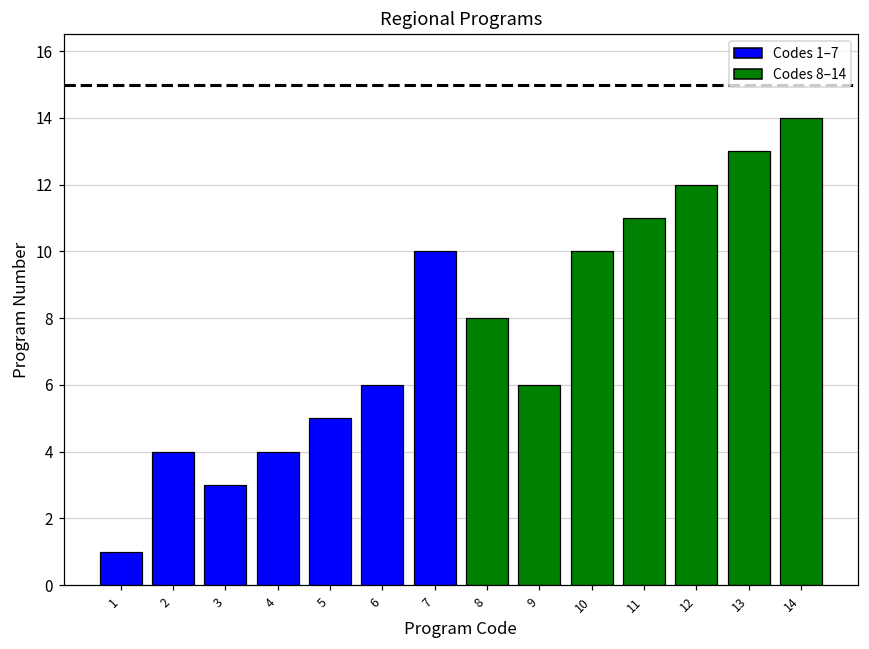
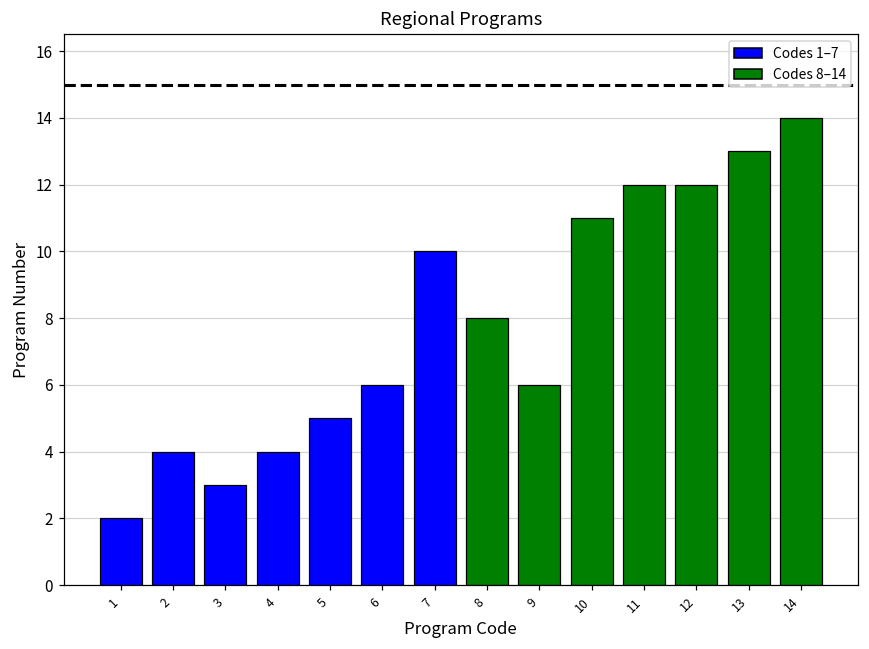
1: 1 -> 2
10: 10 -> 11
11: 11 -> 12
